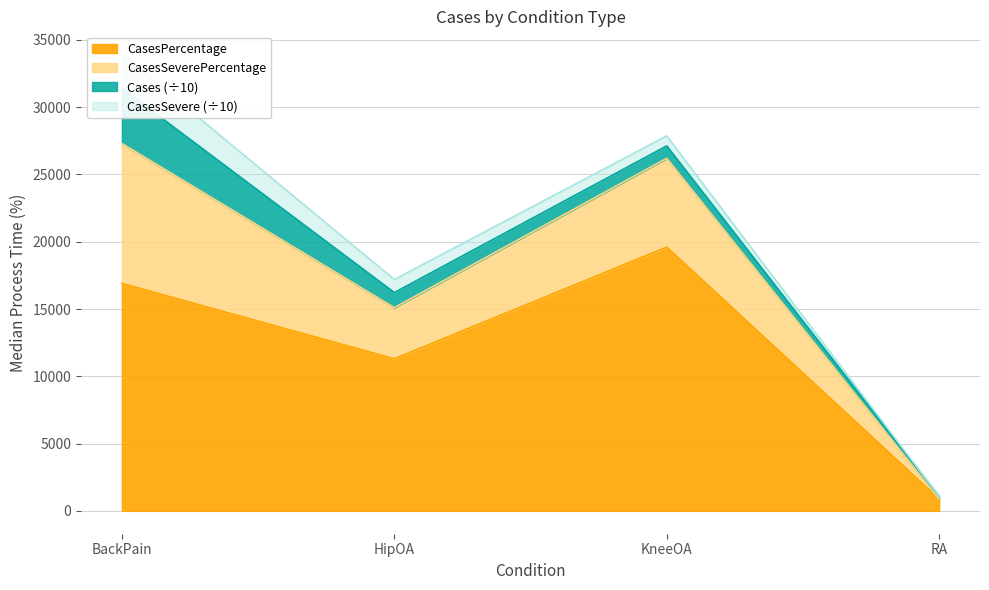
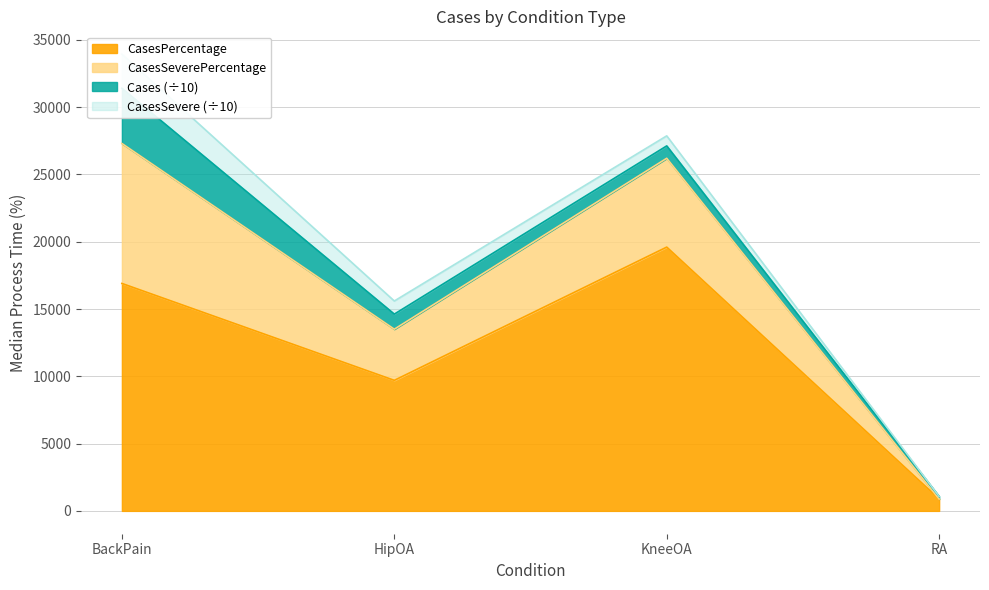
CasesPercentage, HipOA: 11300 -> 9700
